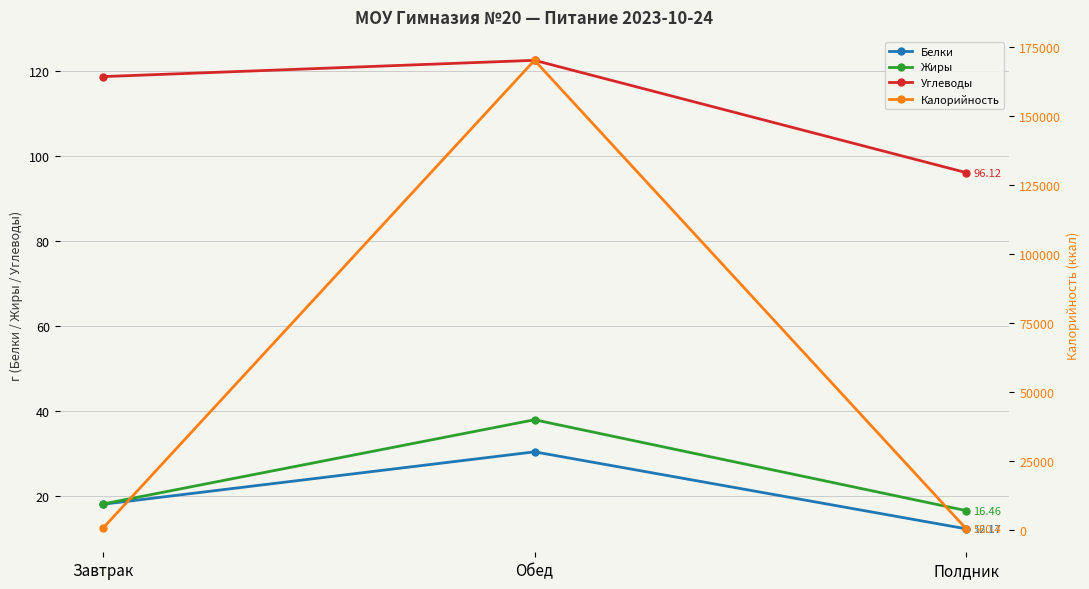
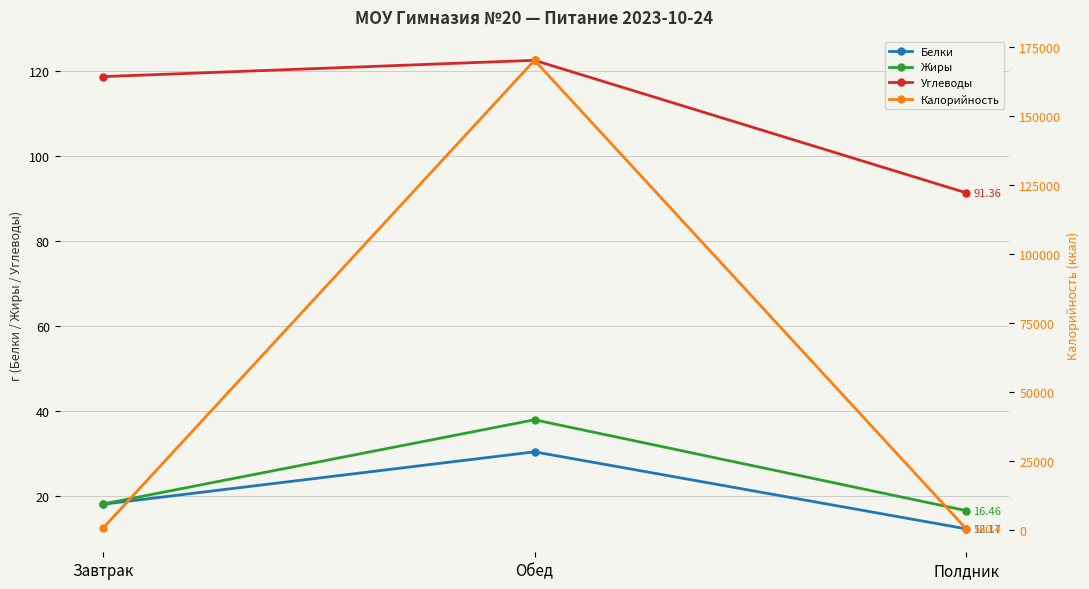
Углеводы, Полдник: 96.12 -> 91.36
